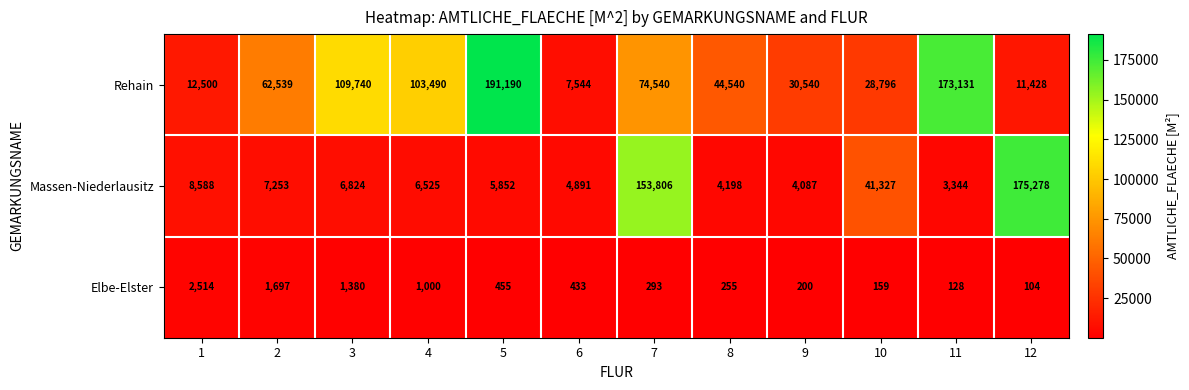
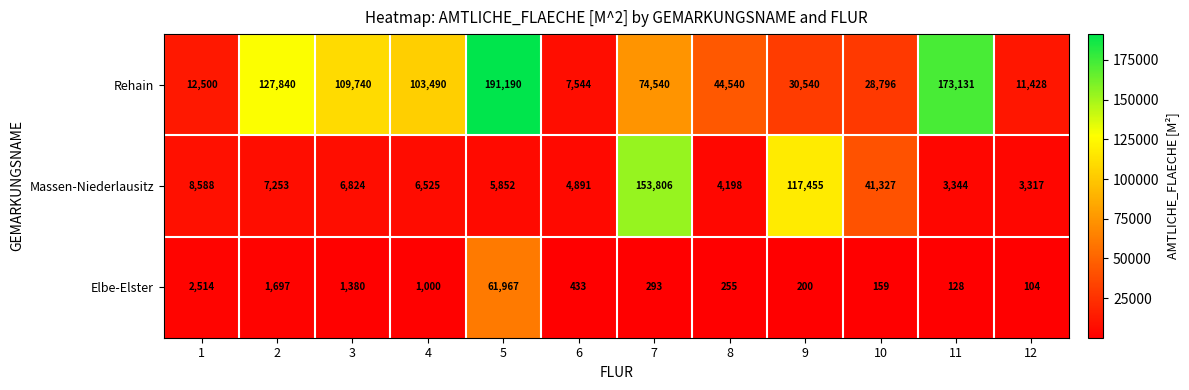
Rehain, 2: 62,539 -> 127,840
Massen-Niederlausitz, 9: 4,087 -> 117,455
Massen-Niederlausitz, 12: 175,278 -> 3,317
Elbe-Elster, 5: 455 -> 61,967
